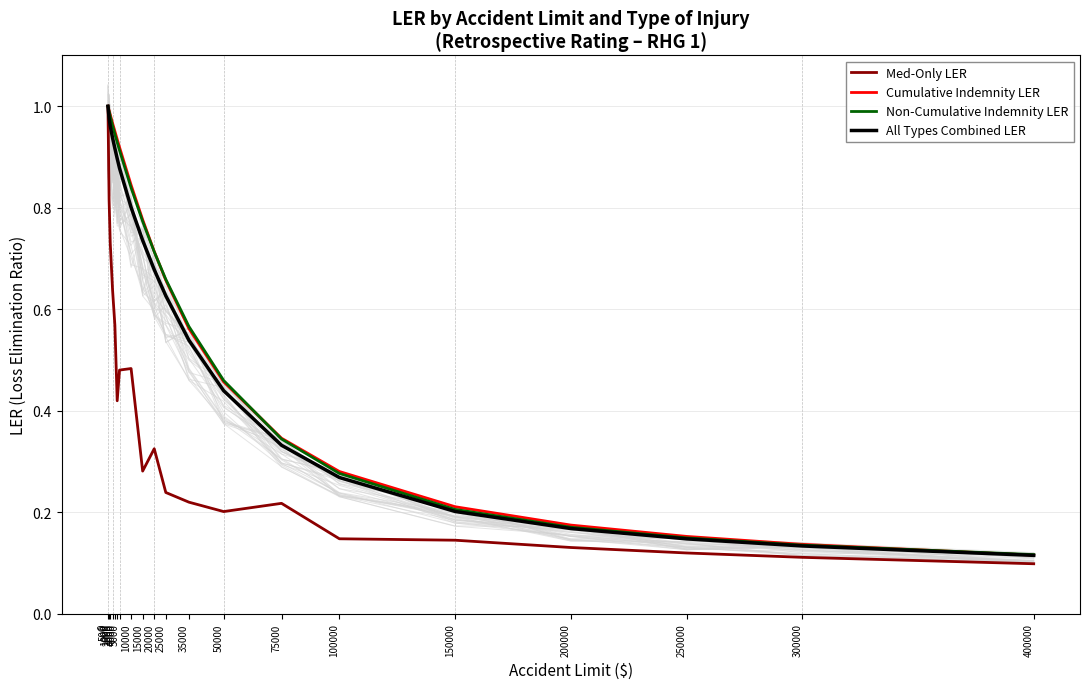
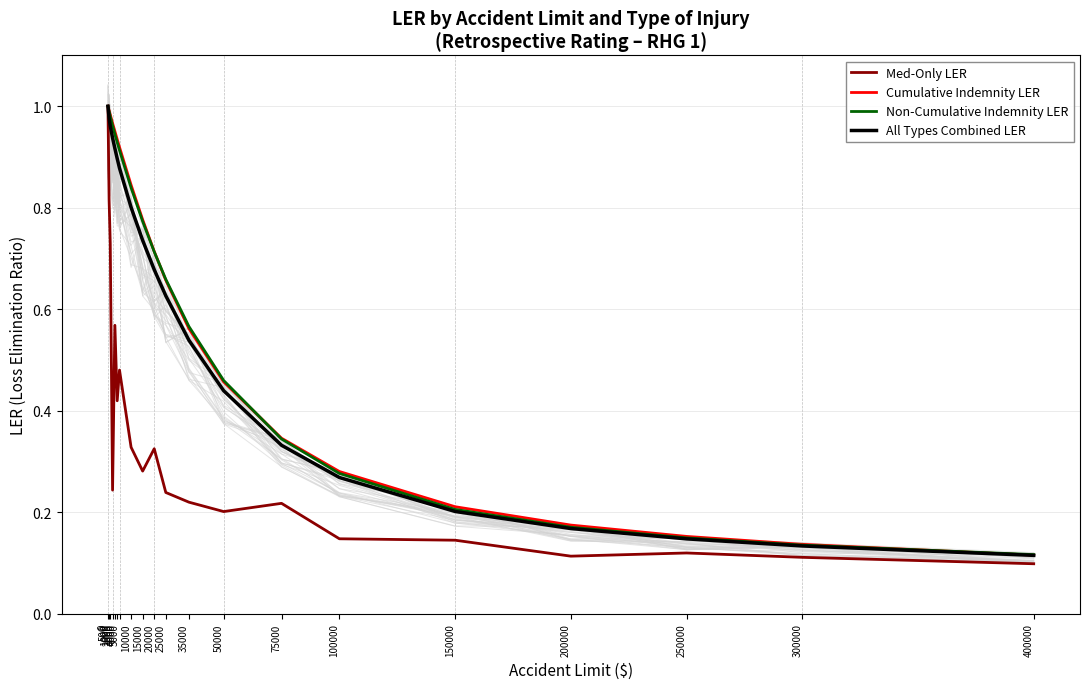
Med-Only LER, 2000: 0.64 -> 0.24
Med-Only LER, 10000: 0.48 -> 0.33
Med-Only LER, 200000: 0.13 -> 0.11
